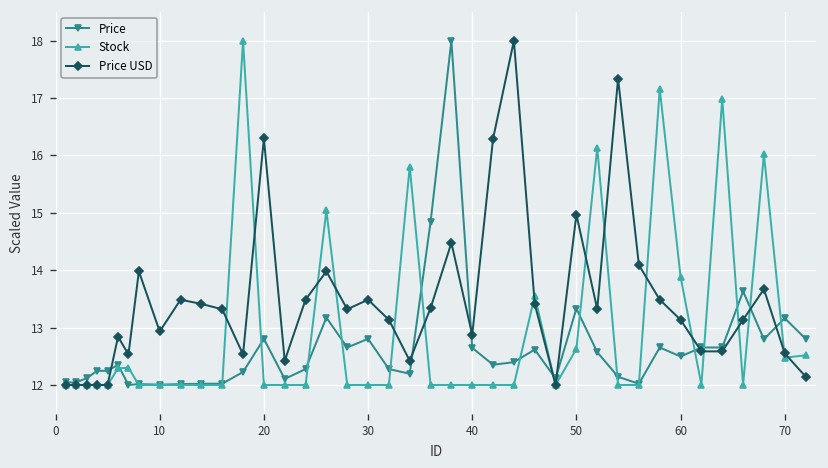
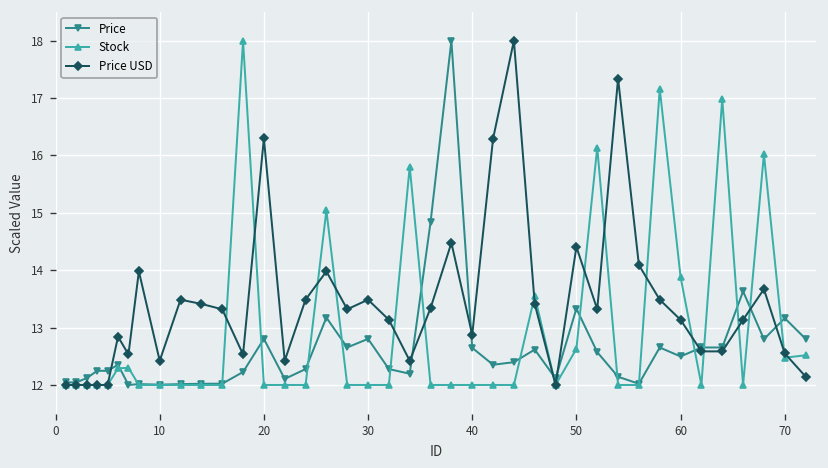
Price USD, 10: 12.9 -> 12.4
Price USD, 50: 15.0 -> 14.4
